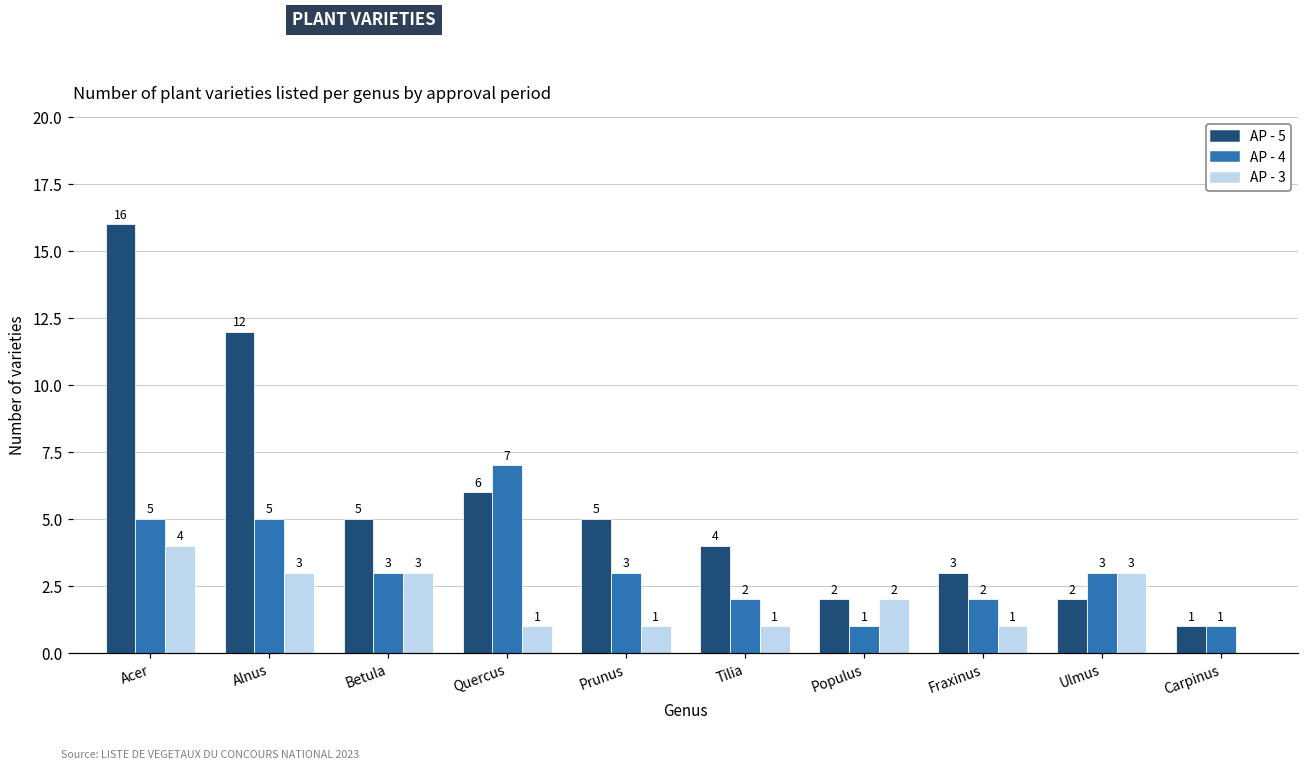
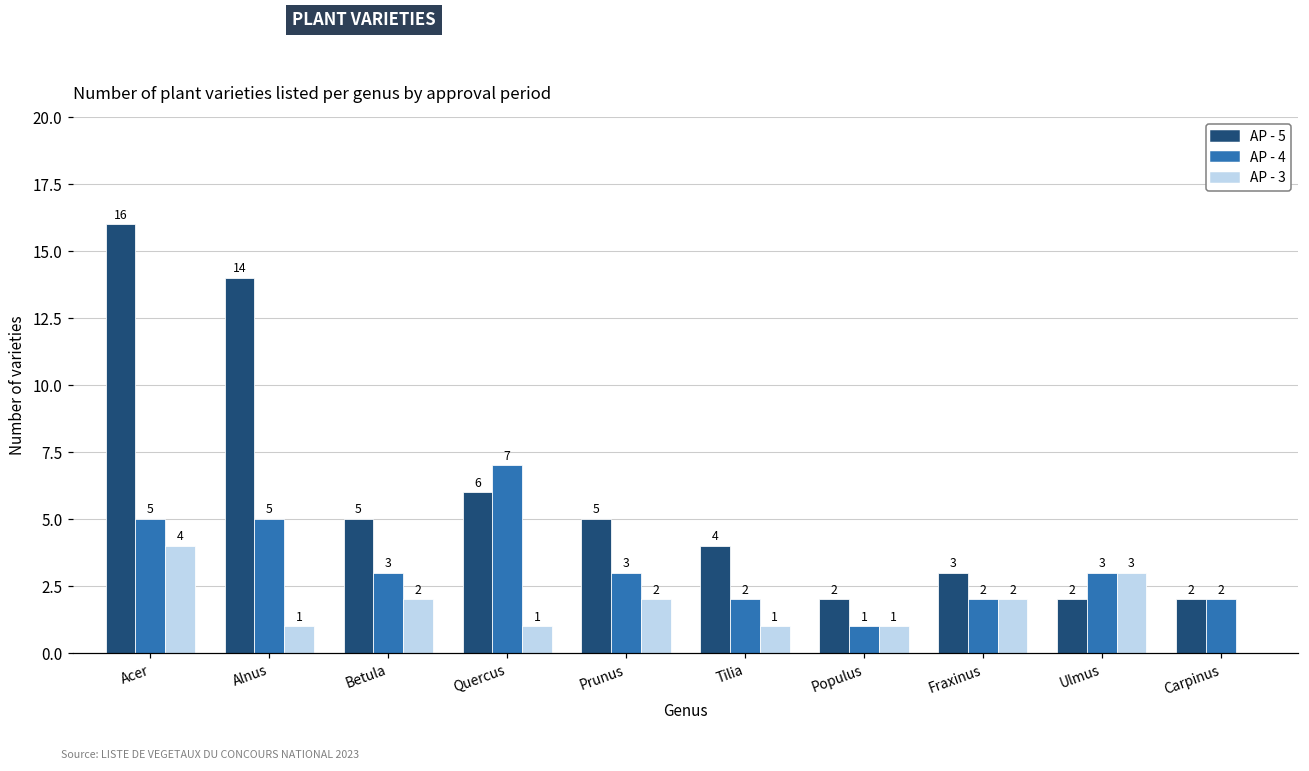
AP - 5, Alnus: 12 -> 14
AP - 3, Alnus: 3 -> 1
AP - 3, Betula: 3 -> 2
AP - 3, Prunus: 1 -> 2
AP - 3, Populus: 2 -> 1
AP - 3, Fraxinus: 1 -> 2
AP - 5, Carpinus: 1 -> 2
AP - 4, Carpinus: 1 -> 2
